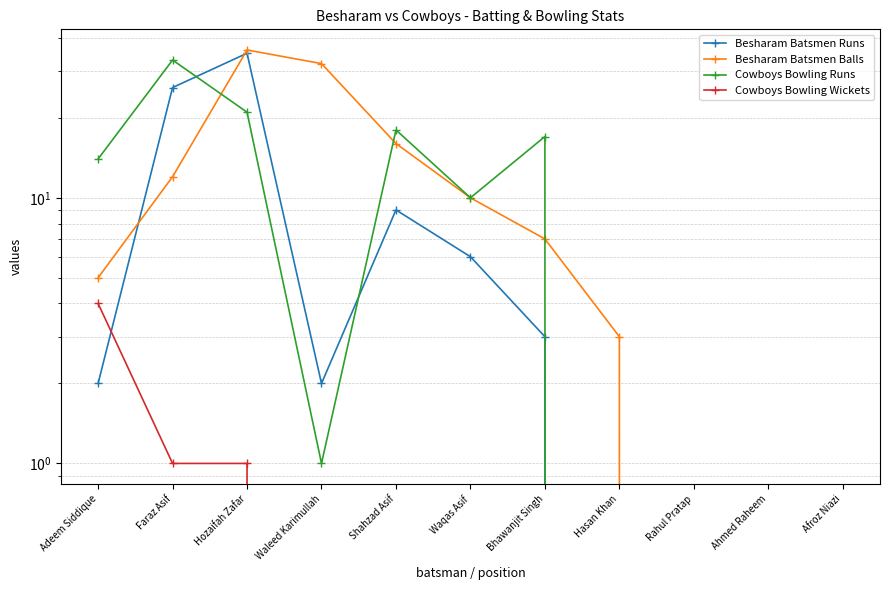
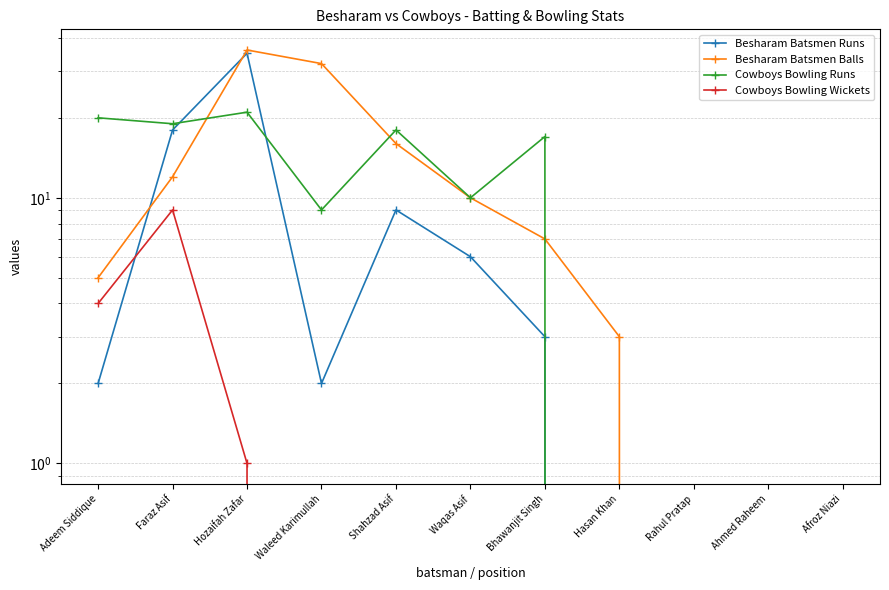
Cowboys Bowling Runs, Adeem Siddique: 14 -> 20
Besharam Batsmen Runs, Faraz Asif: 26 -> 18
Cowboys Bowling Runs, Faraz Asif: 33 -> 19
Cowboys Bowling Wickets, Faraz Asif: 1 -> 9
Cowboys Bowling Runs, Waleed Karimullah: 1 -> 9
